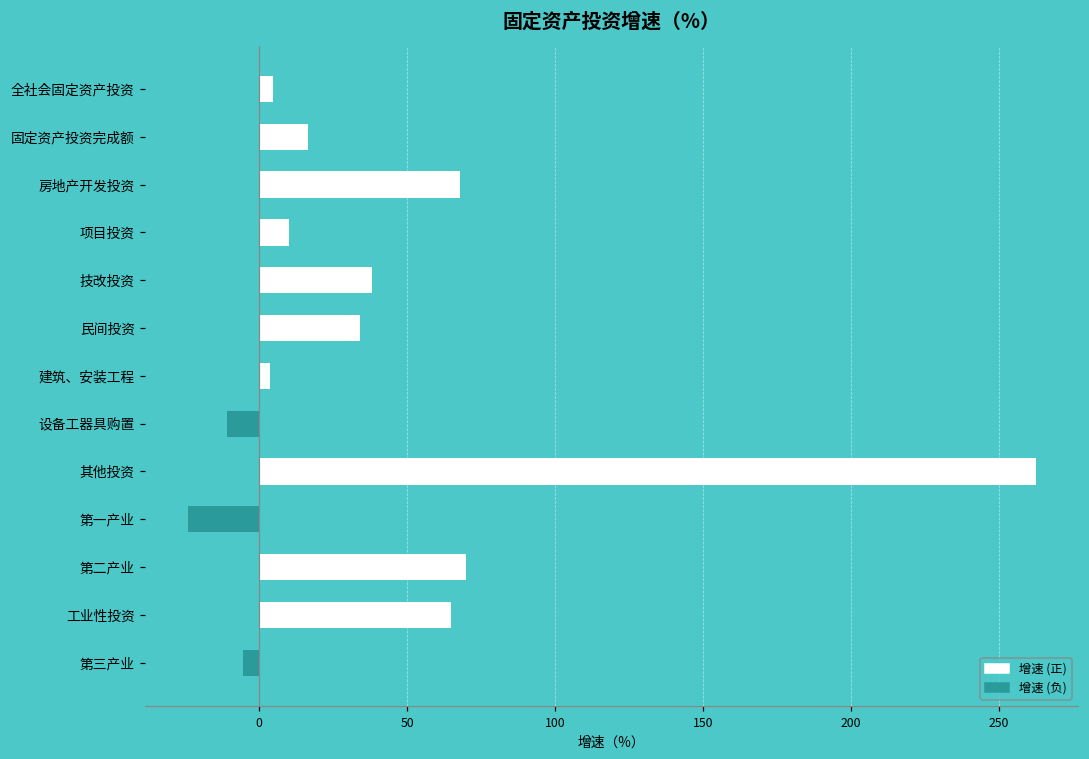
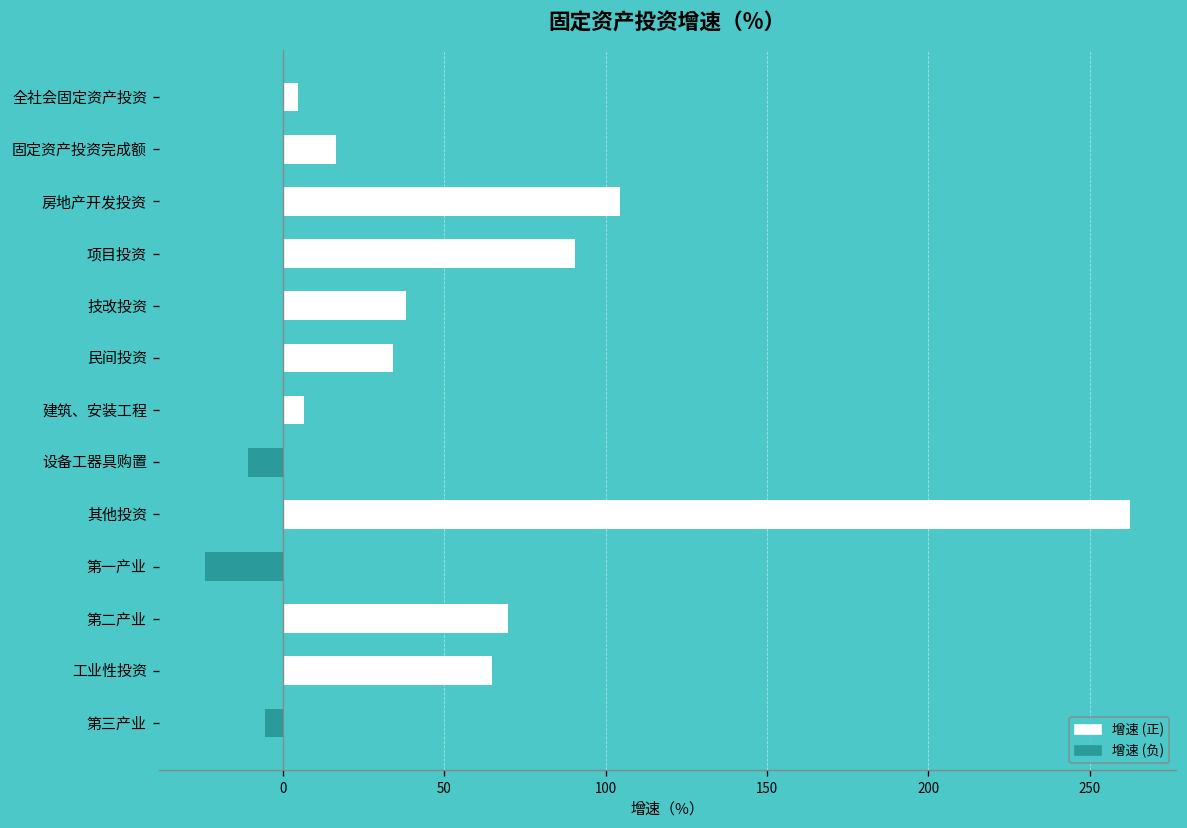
房地产开发投资: 68 -> 105
项目投资: 10 -> 91
建筑、安装工程: 4 -> 7
